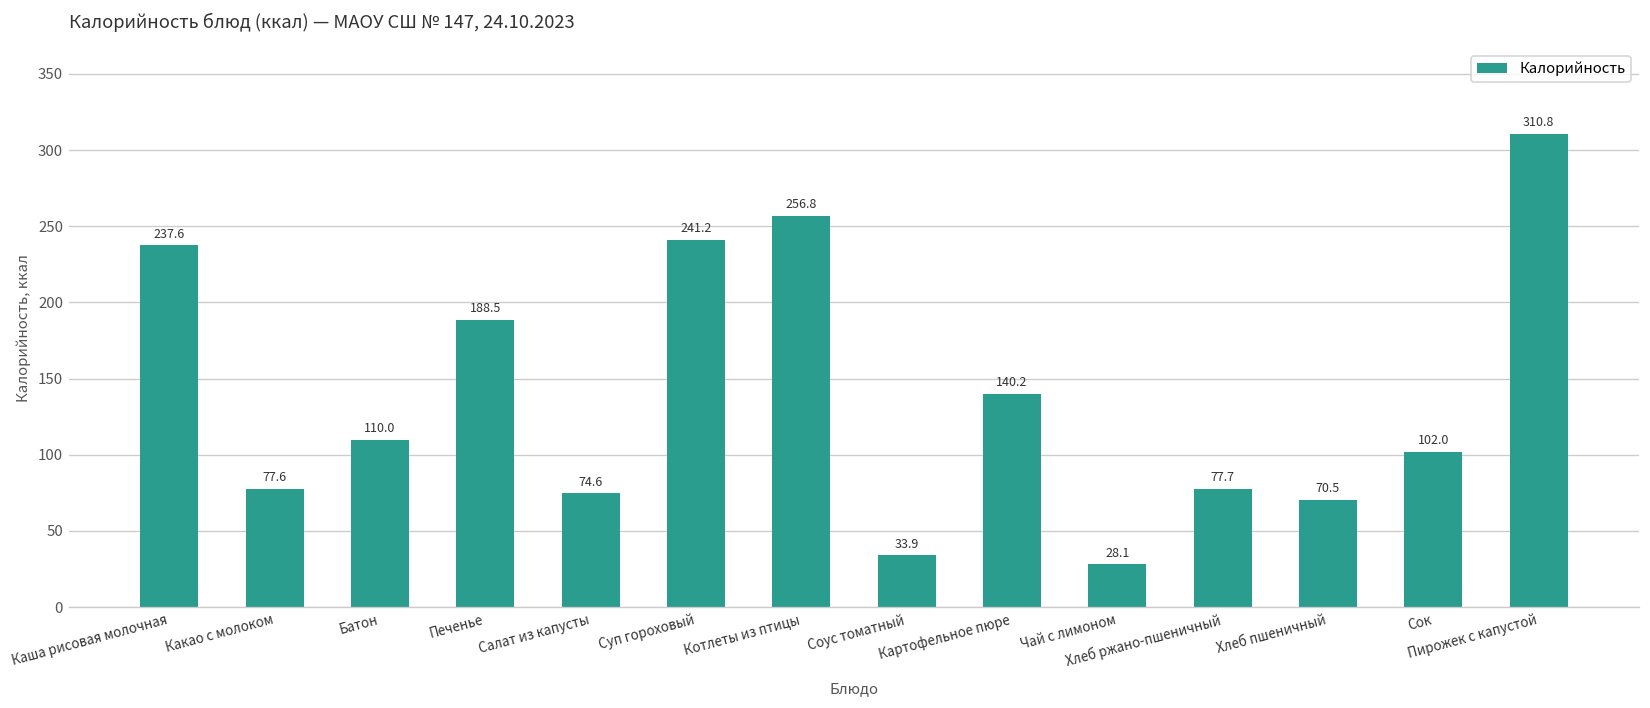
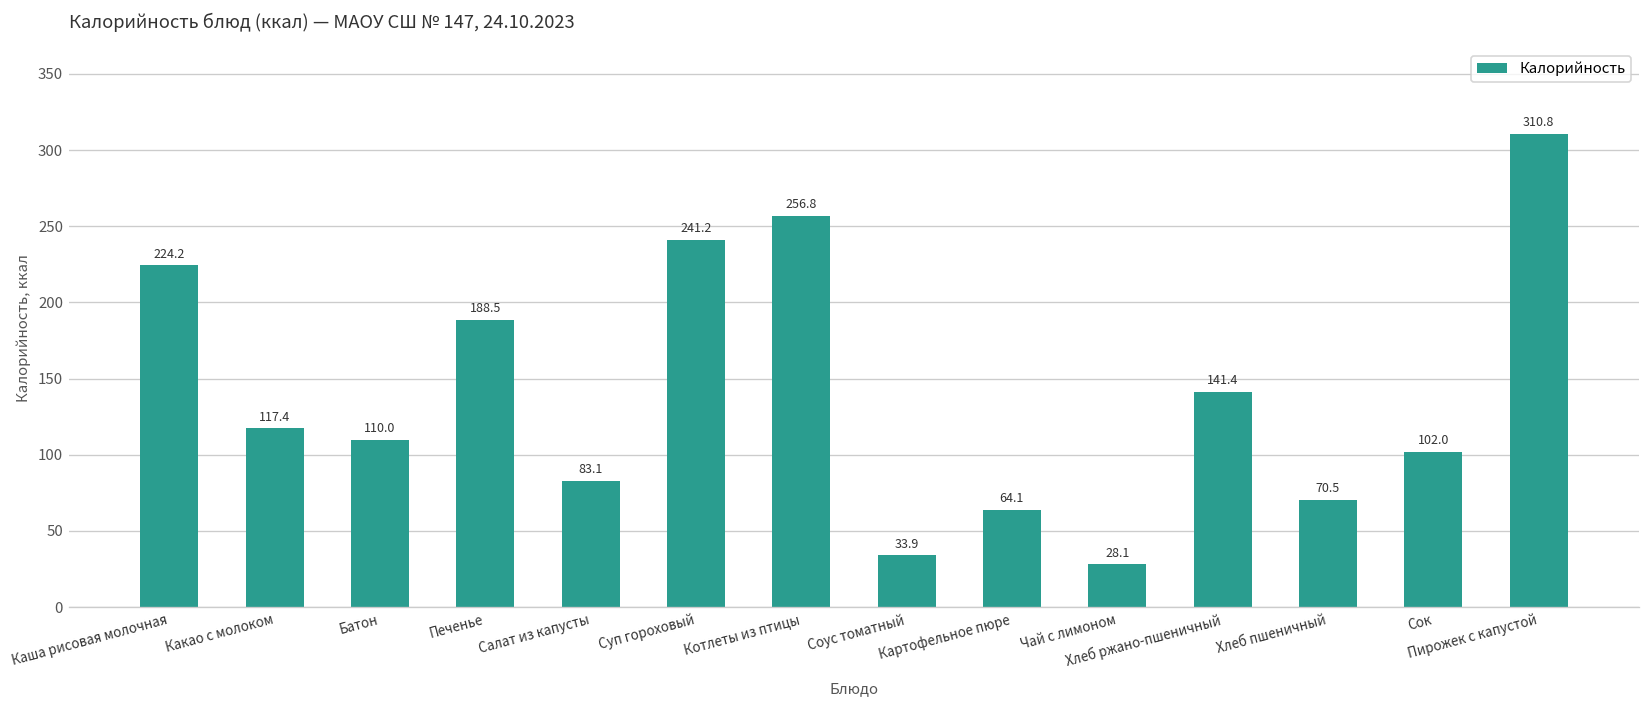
Каша рисовая молочная: 237.6 -> 224.2
Какао с молоком: 77.6 -> 117.4
Салат из капусты: 74.6 -> 83.1
Картофельное пюре: 140.2 -> 64.1
Хлеб ржано-пшеничный: 77.7 -> 141.4
